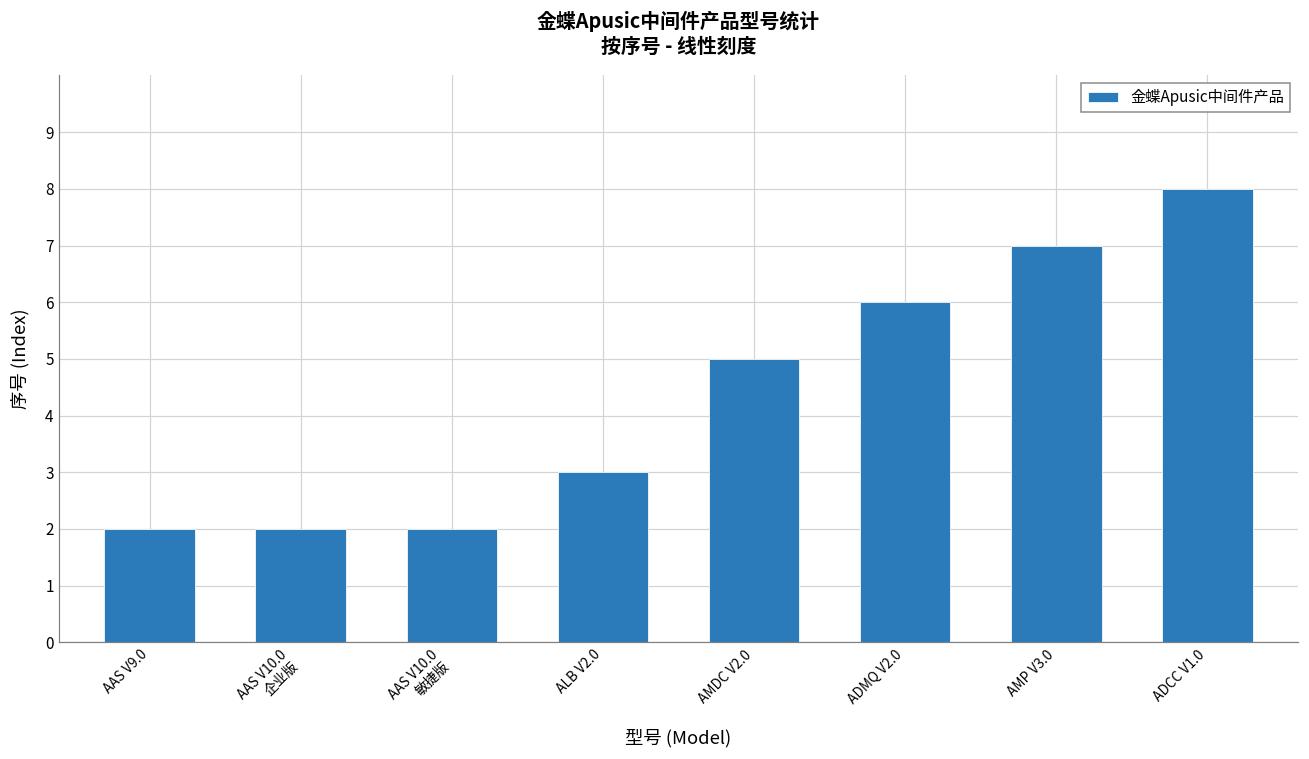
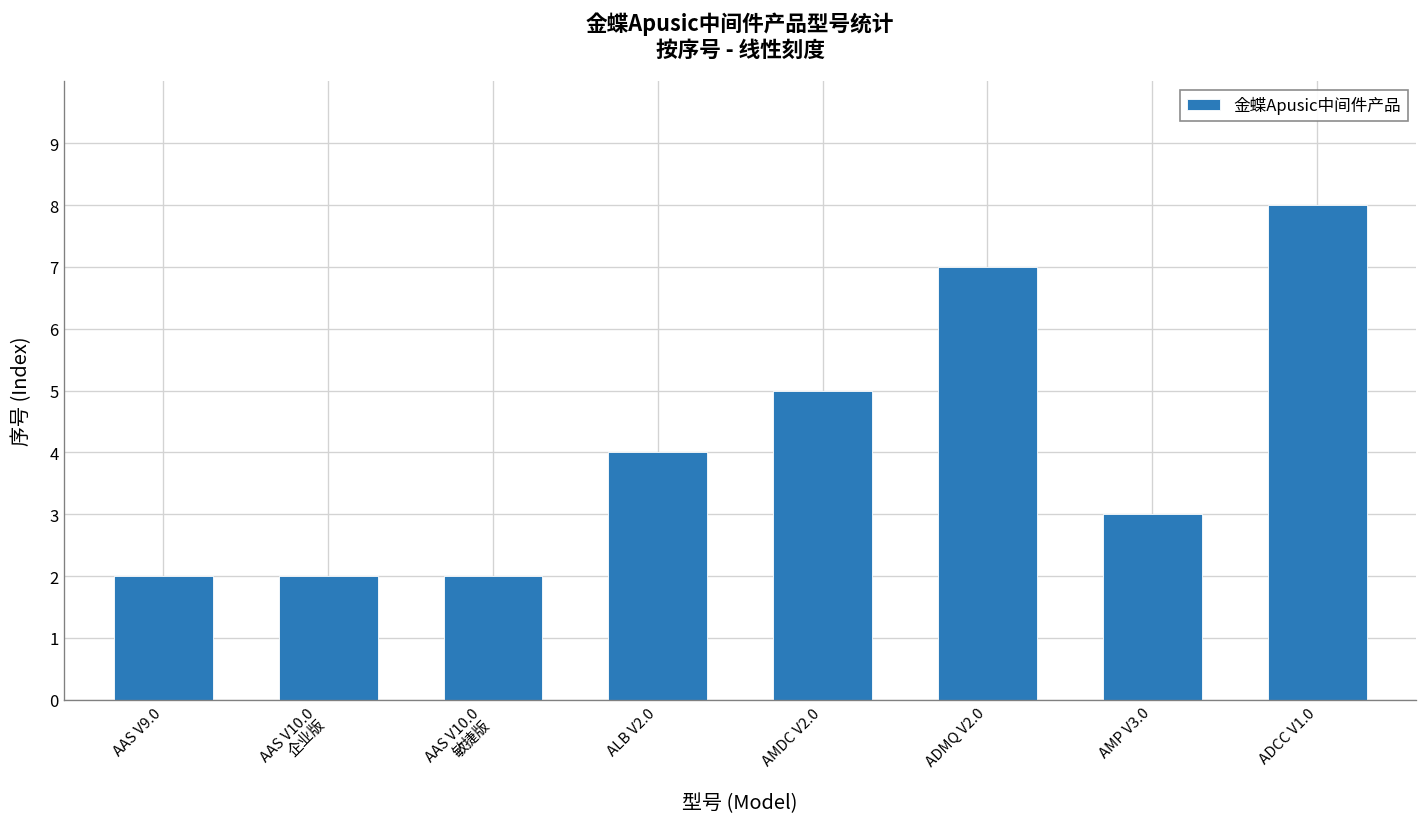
ALB V2.0: 3 -> 4
ADMQ V2.0: 6 -> 7
AMP V3.0: 7 -> 3
